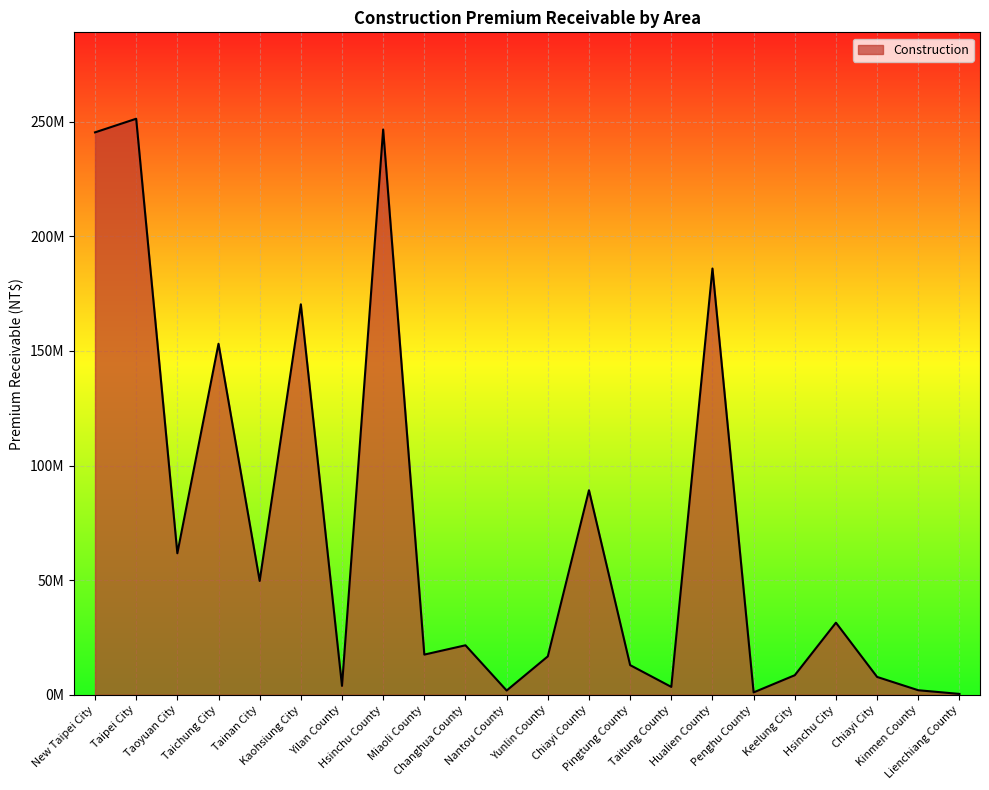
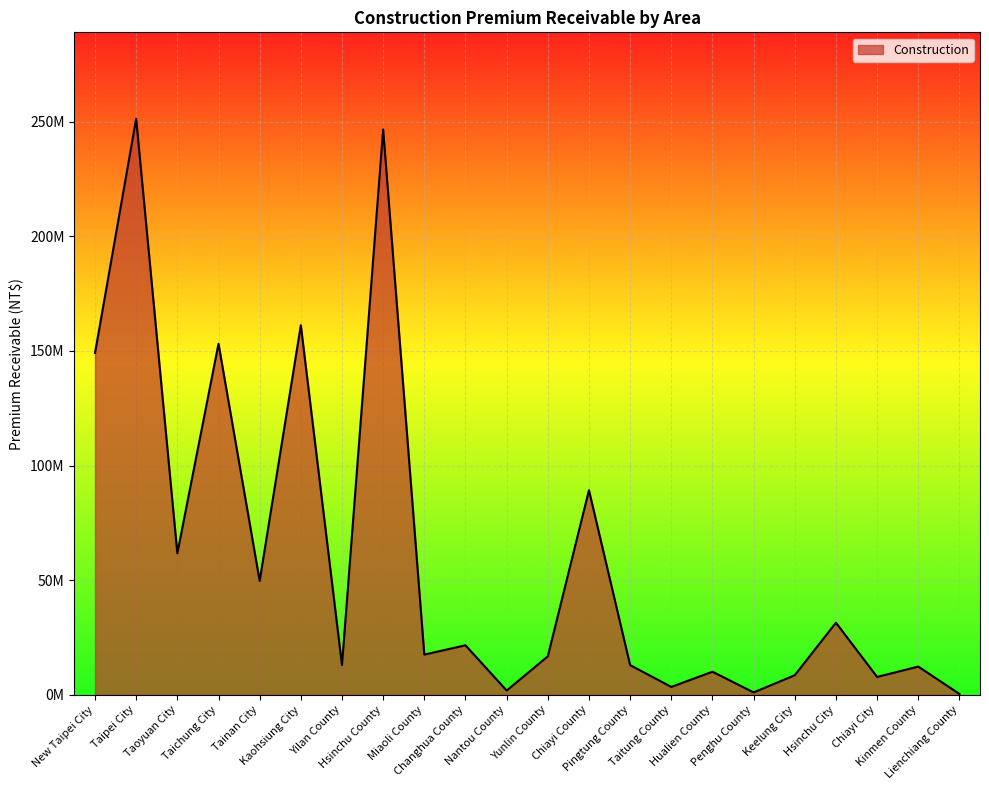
New Taipei City: 245000000 -> 149000000
Kaohsiung City: 170000000 -> 161000000
Yilan County: 4000000 -> 13000000
Hualien County: 186000000 -> 10000000
Kinmen County: 2000000 -> 12000000
